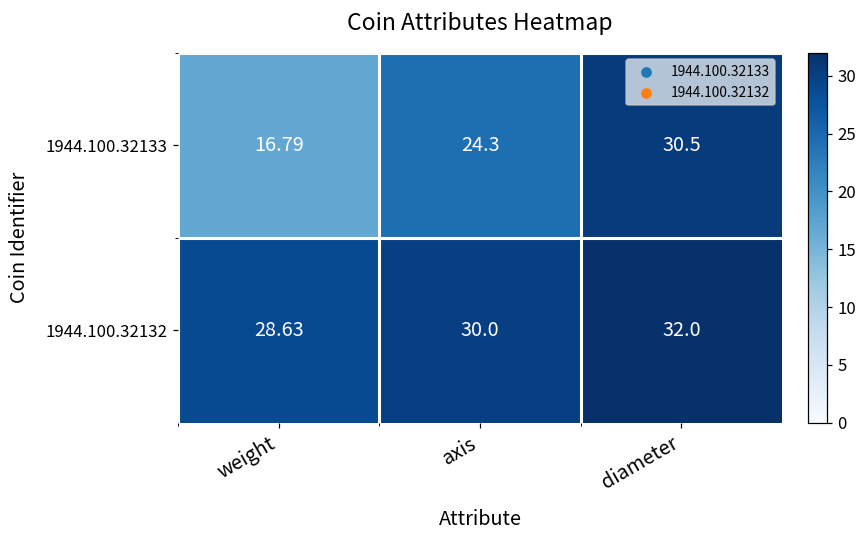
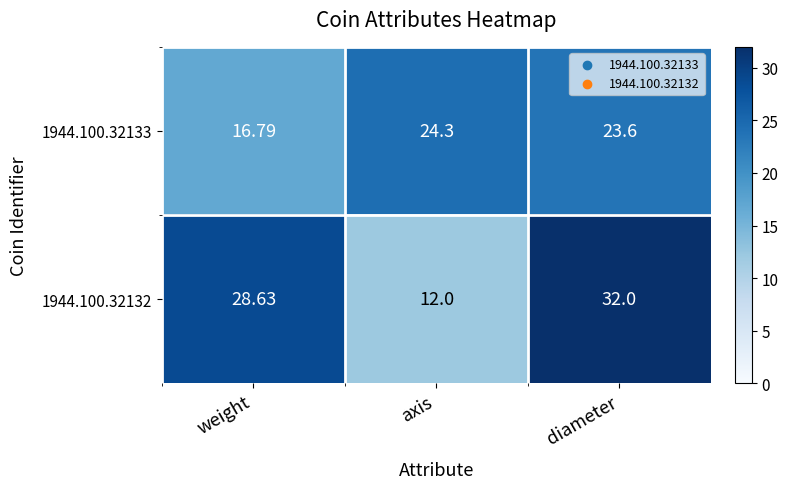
1944.100.32133, diameter: 30.5 -> 23.6
1944.100.32132, axis: 30.0 -> 12.0
